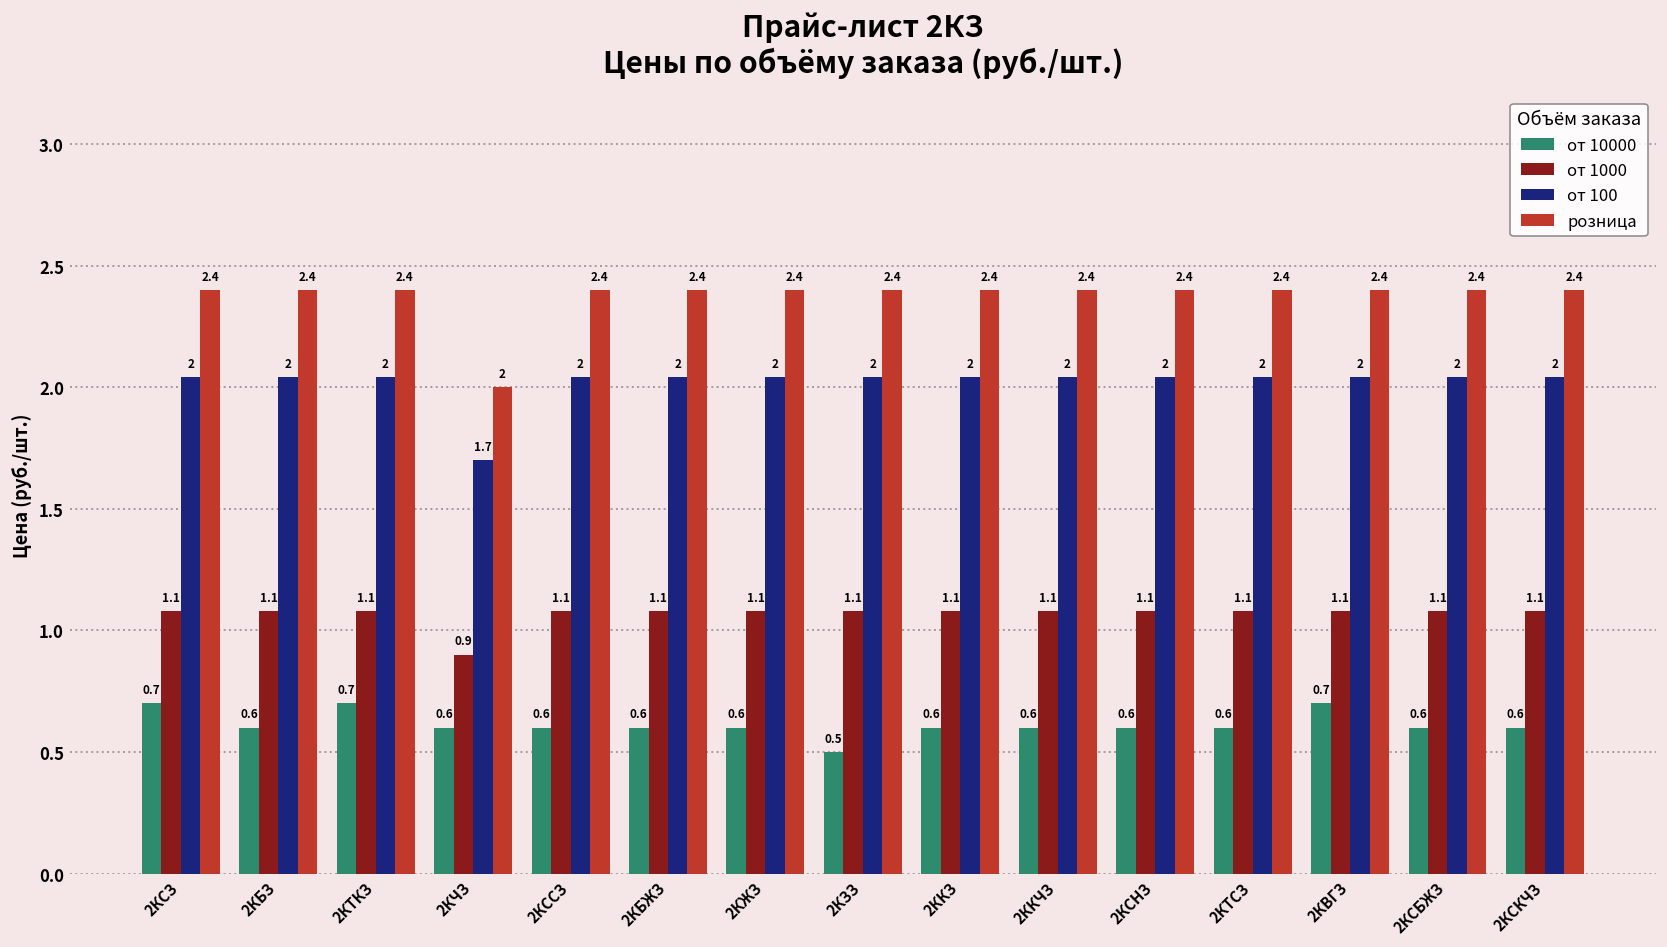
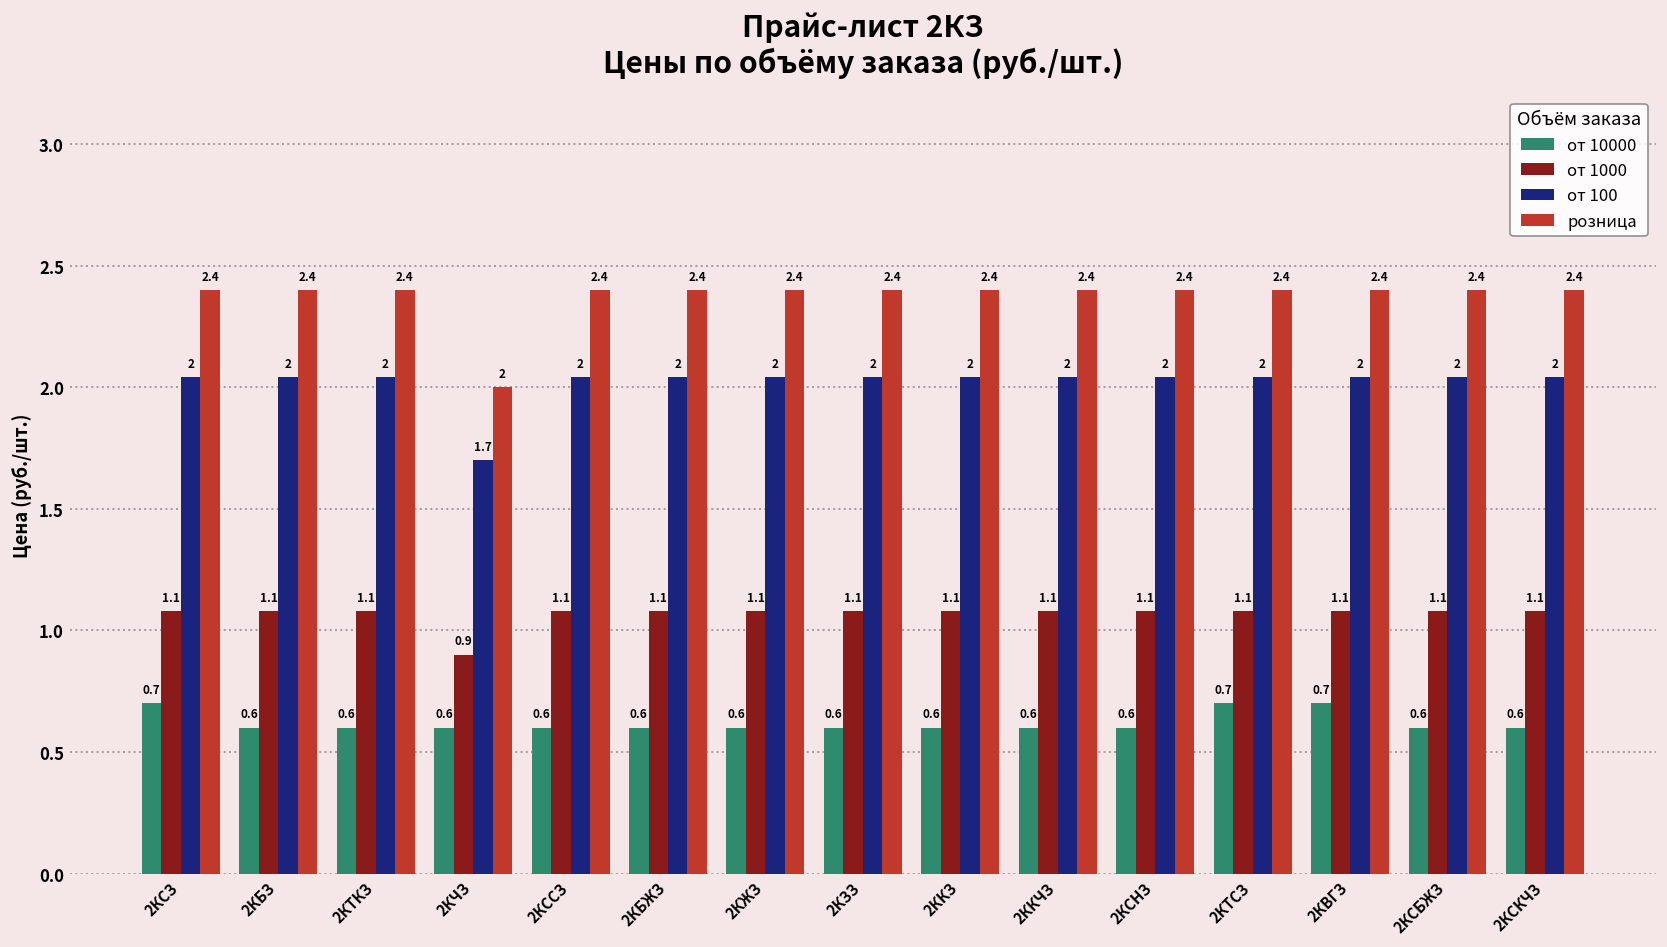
от 10000, 2КТКЗ: 0.7 -> 0.6
от 10000, 2КЗЗ: 0.5 -> 0.6
от 10000, 2КТСЗ: 0.6 -> 0.7
